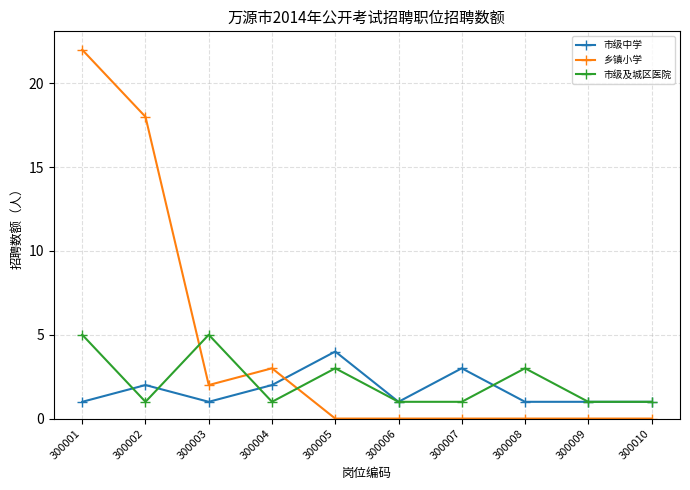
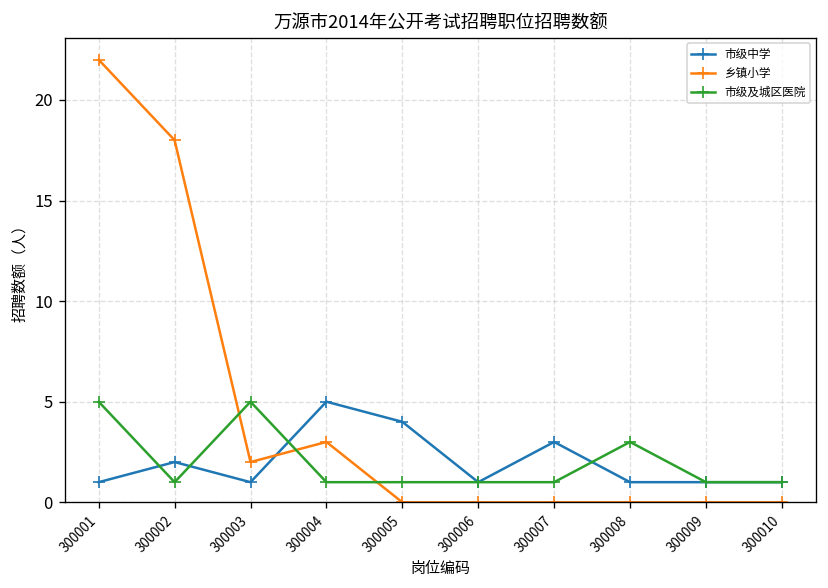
市级中学, 300004: 2 -> 5
市级及城区医院, 300005: 3 -> 1
